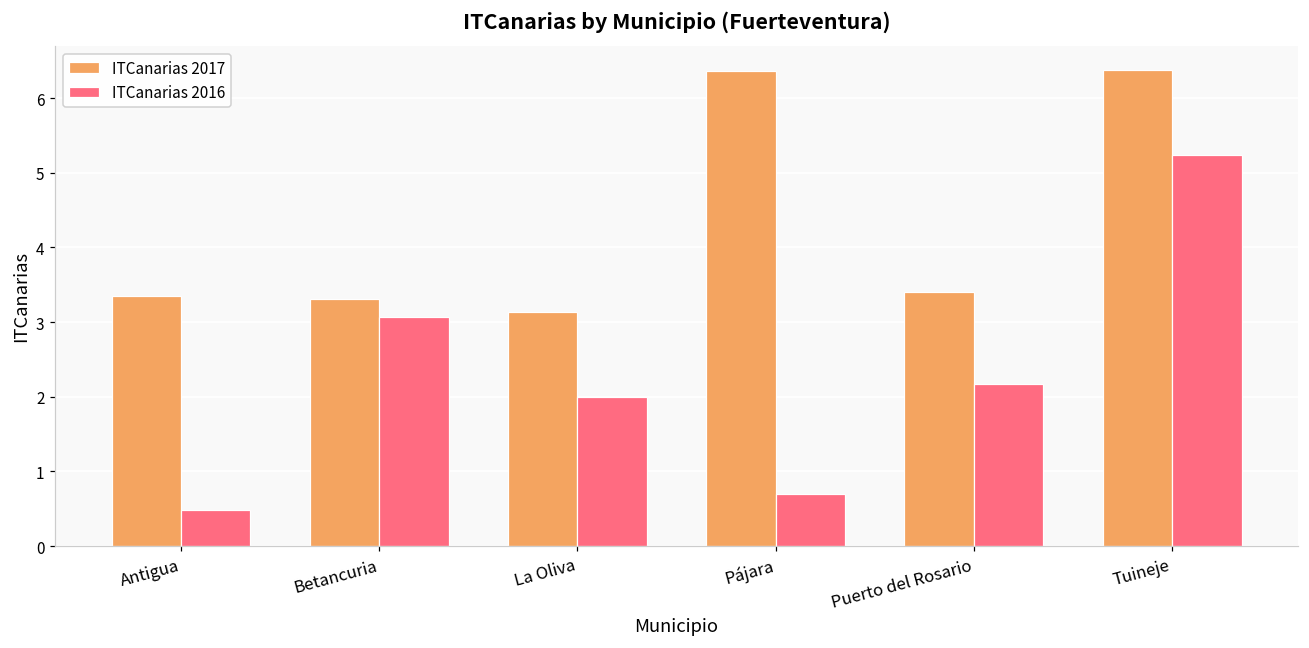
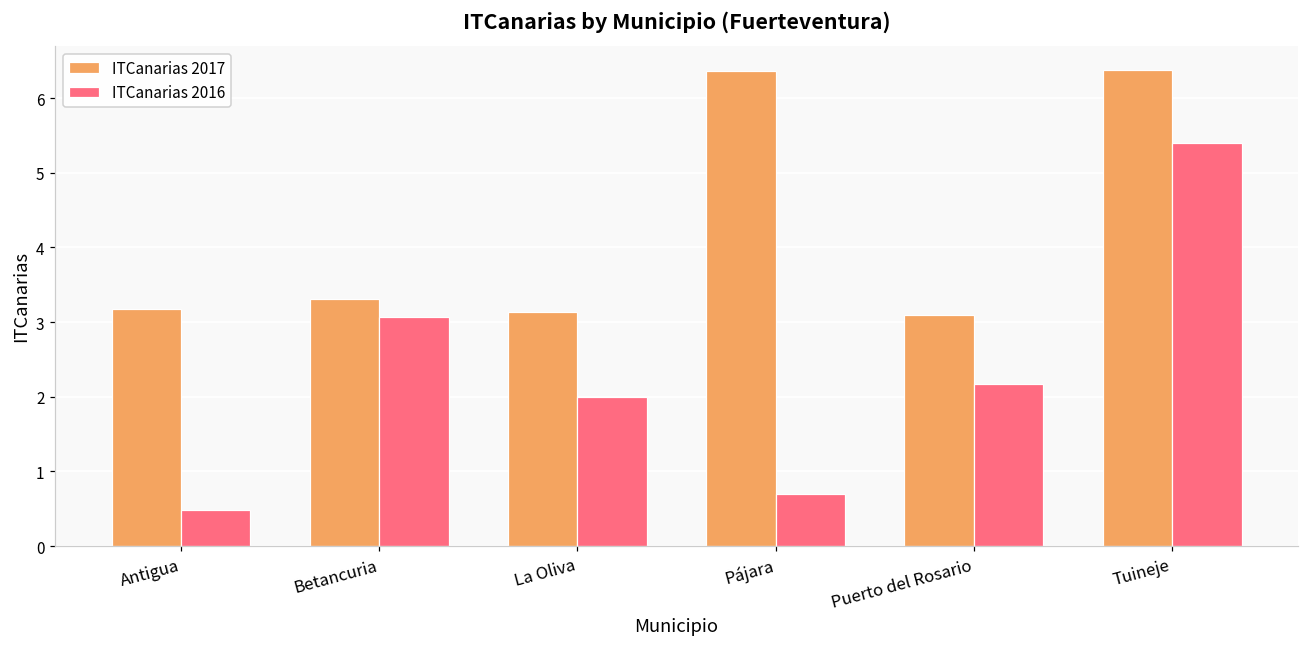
ITCanarias 2017, Antigua: 3.4 -> 3.2
ITCanarias 2017, Puerto del Rosario: 3.4 -> 3.1
ITCanarias 2016, Tuineje: 5.2 -> 5.4
